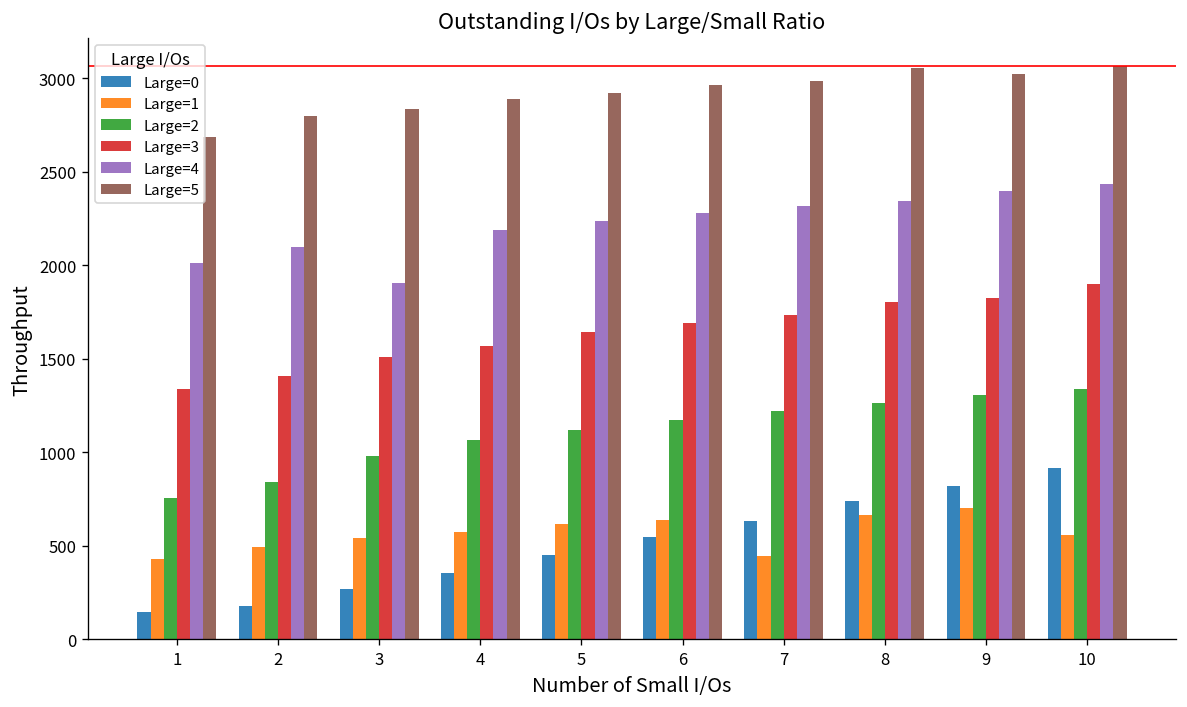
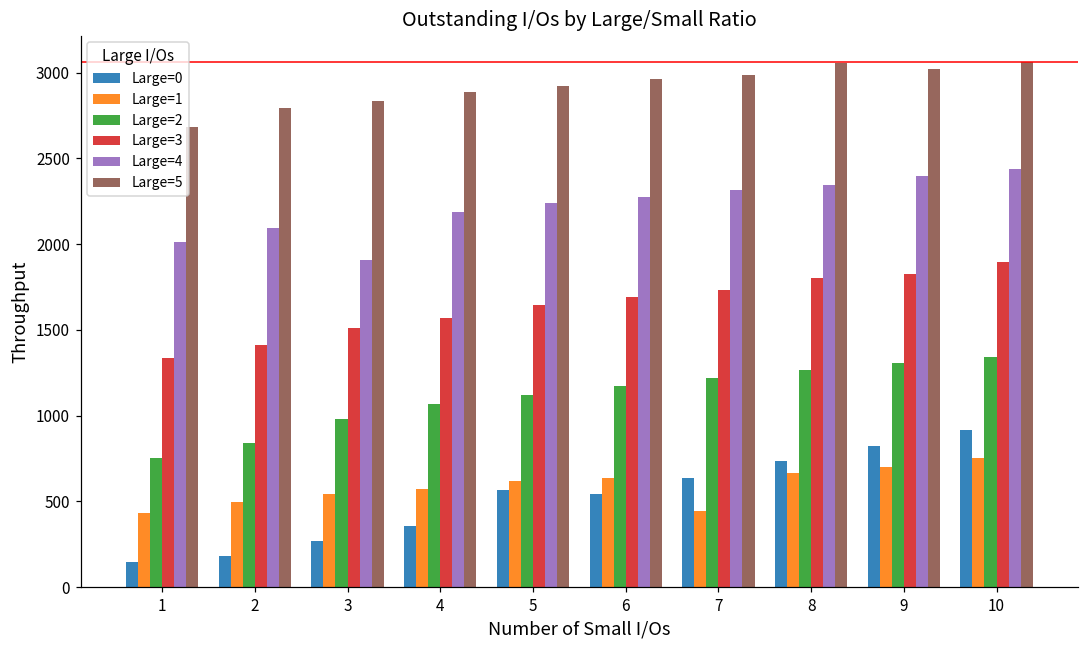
Large=0, 5: 450 -> 560
Large=1, 10: 560 -> 750
